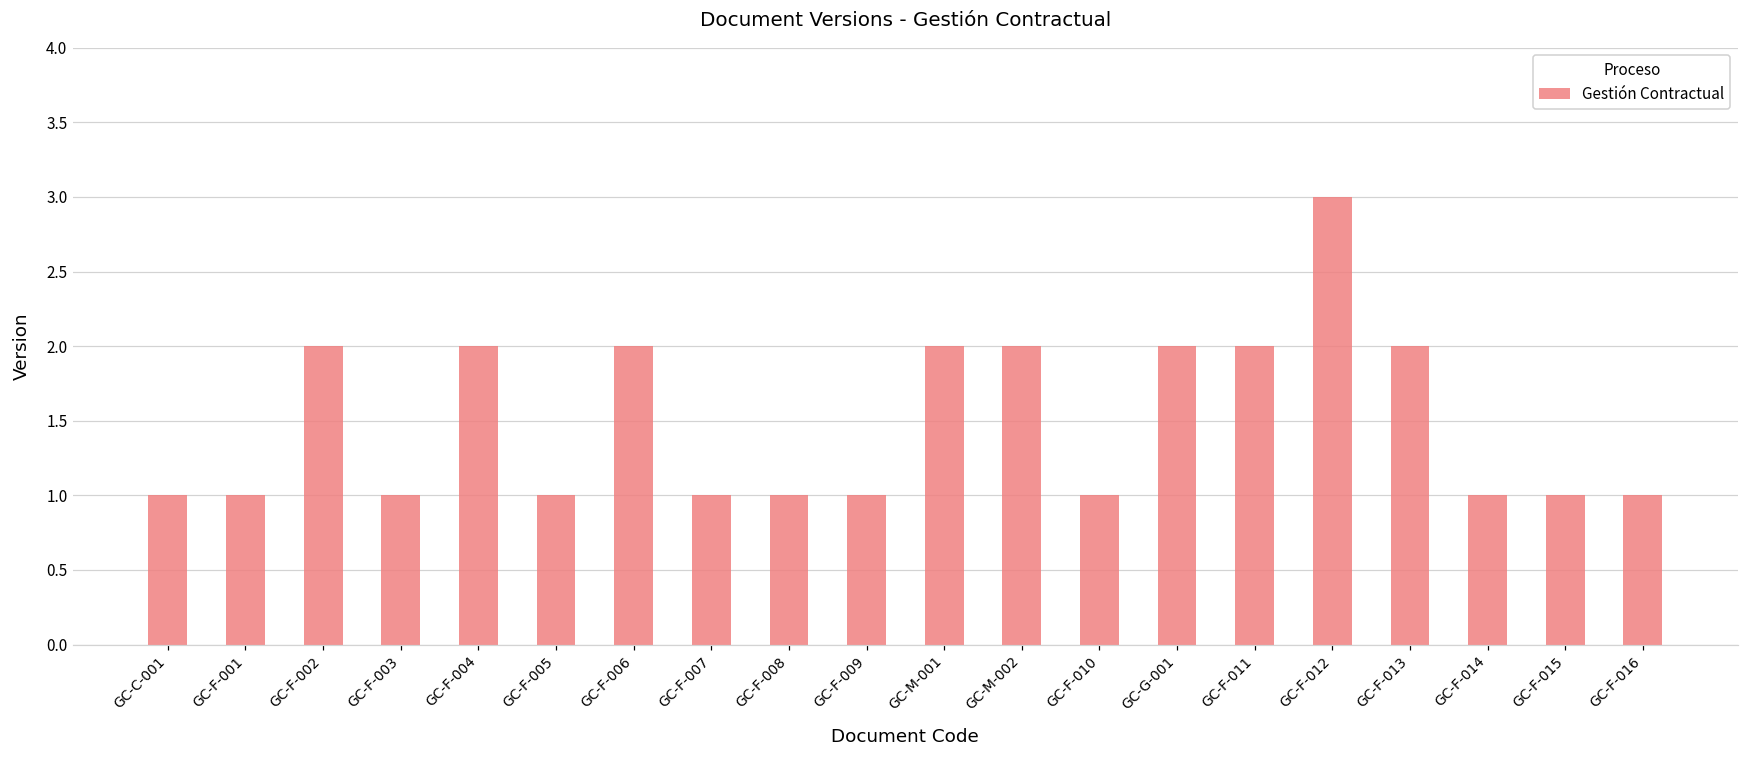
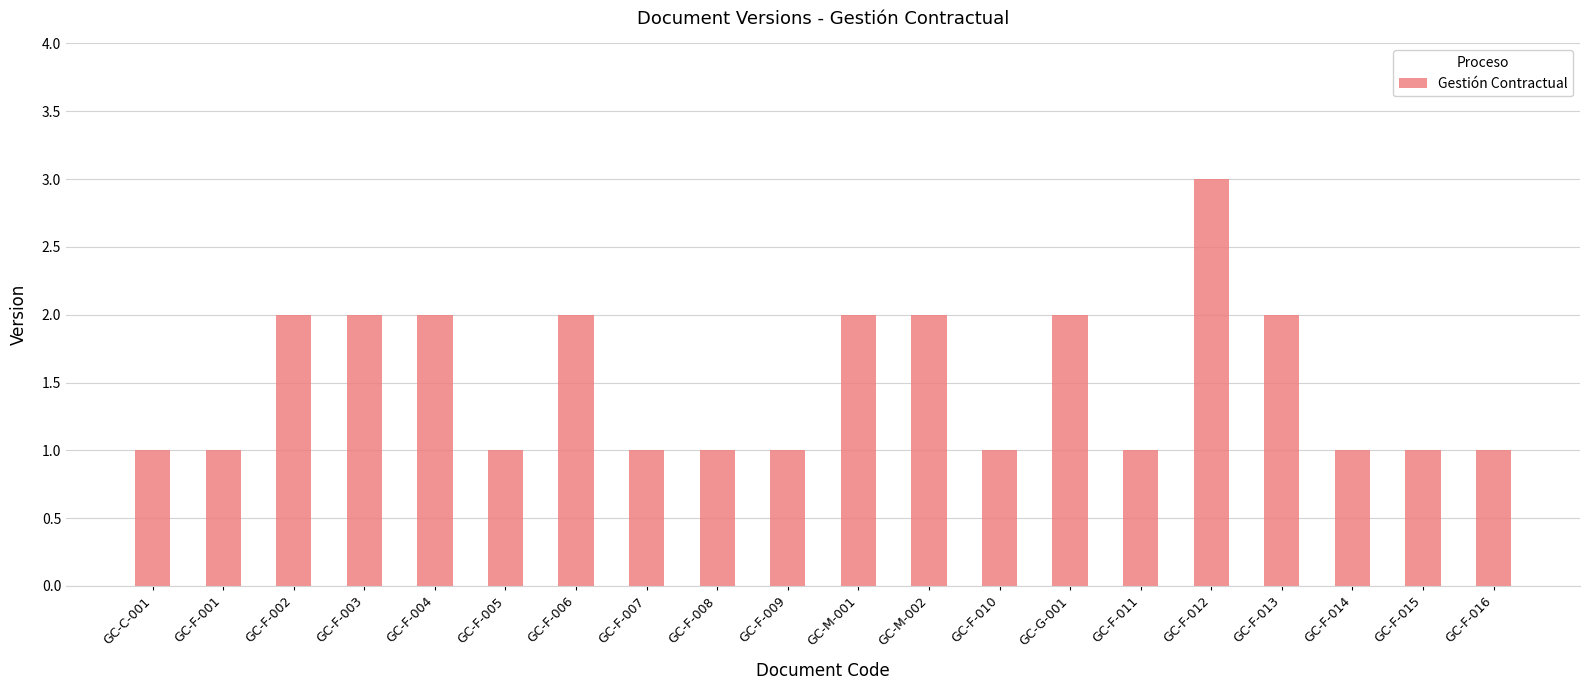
GC-F-003: 1 -> 2
GC-F-011: 2 -> 1
